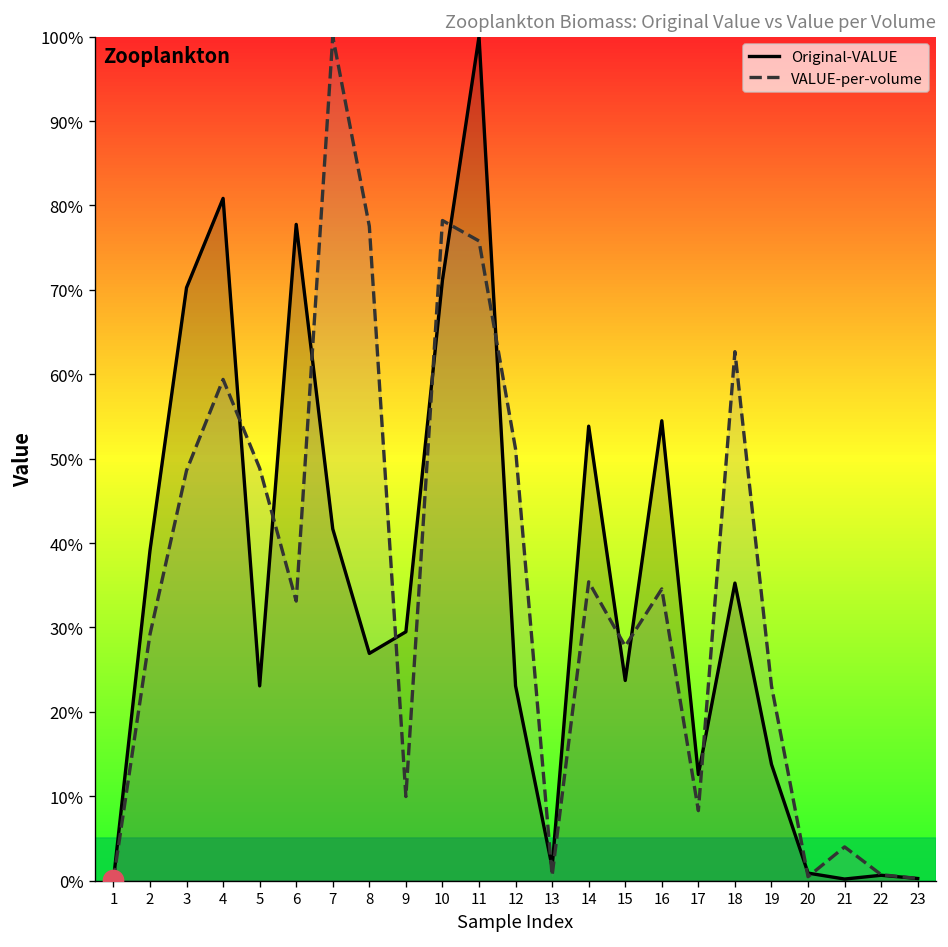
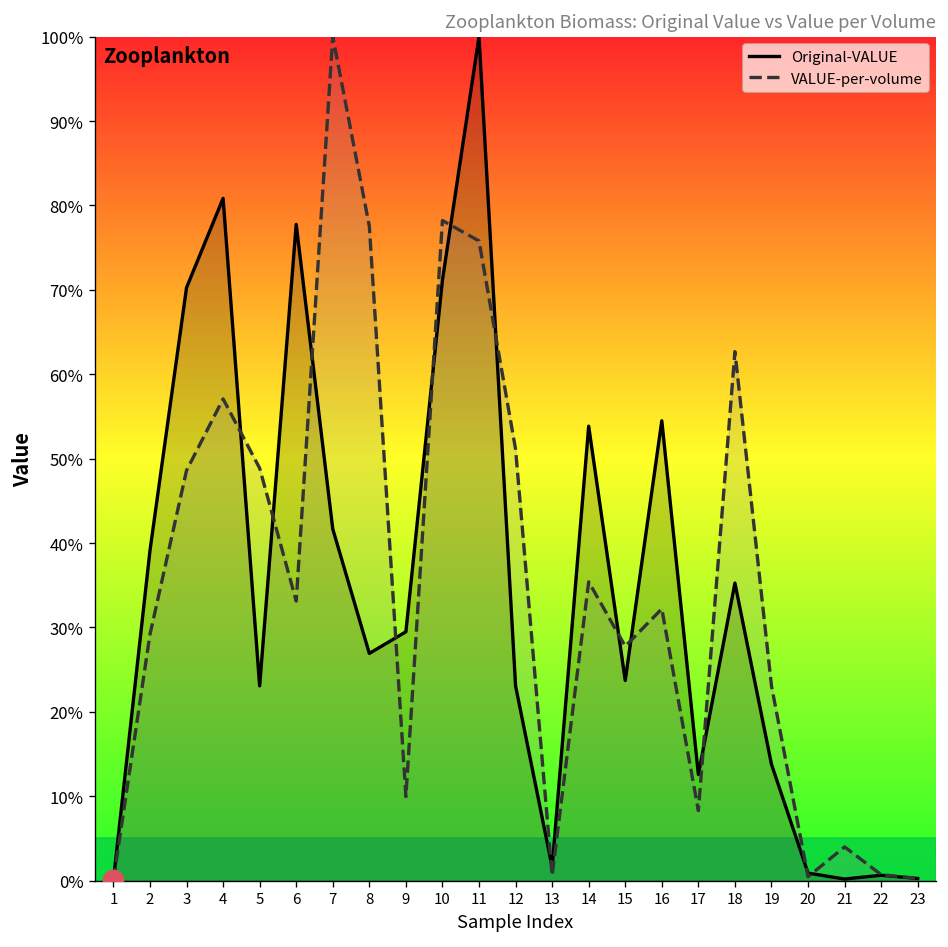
VALUE-per-volume, 4: 59% -> 57%
VALUE-per-volume, 16: 35% -> 32%
